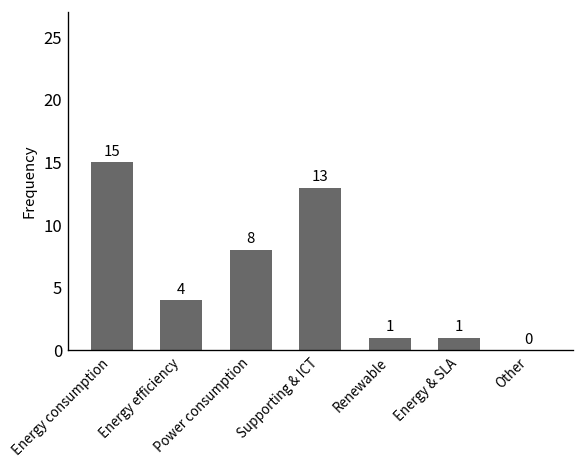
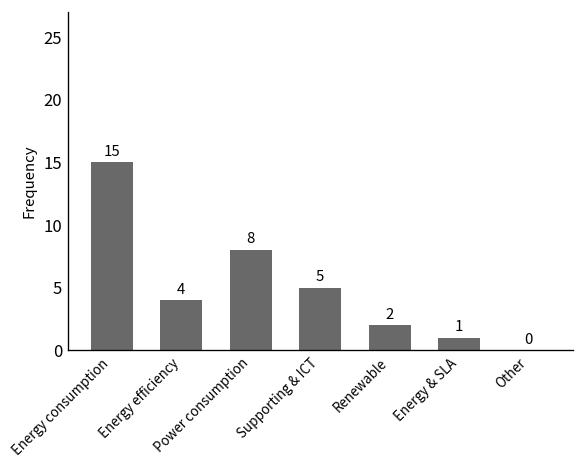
Supporting & ICT: 13 -> 5
Renewable: 1 -> 2
